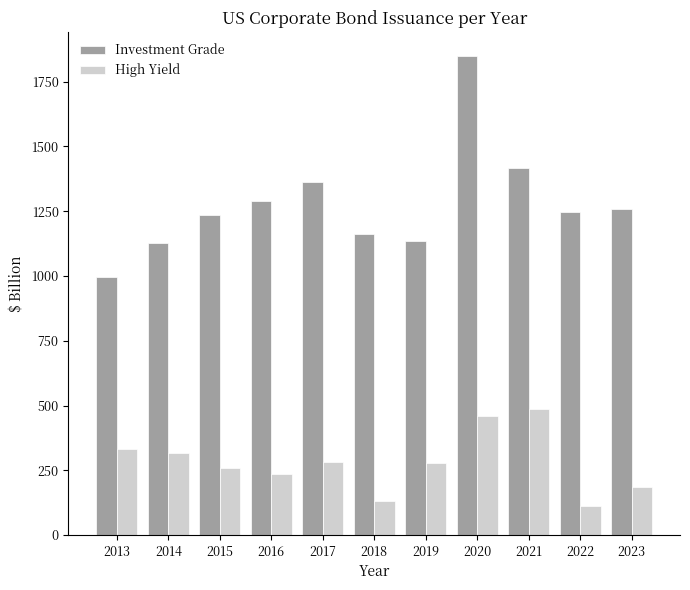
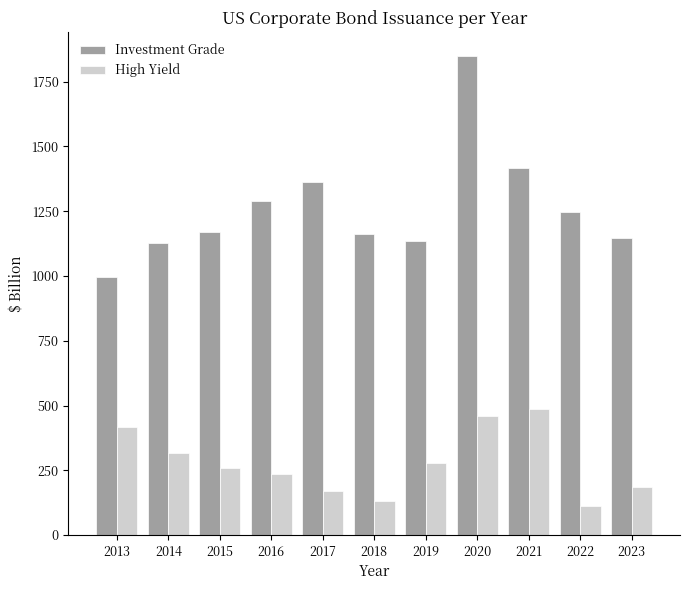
High Yield, 2013: 330 -> 420
Investment Grade, 2015: 1230 -> 1170
High Yield, 2017: 280 -> 170
Investment Grade, 2023: 1260 -> 1150
